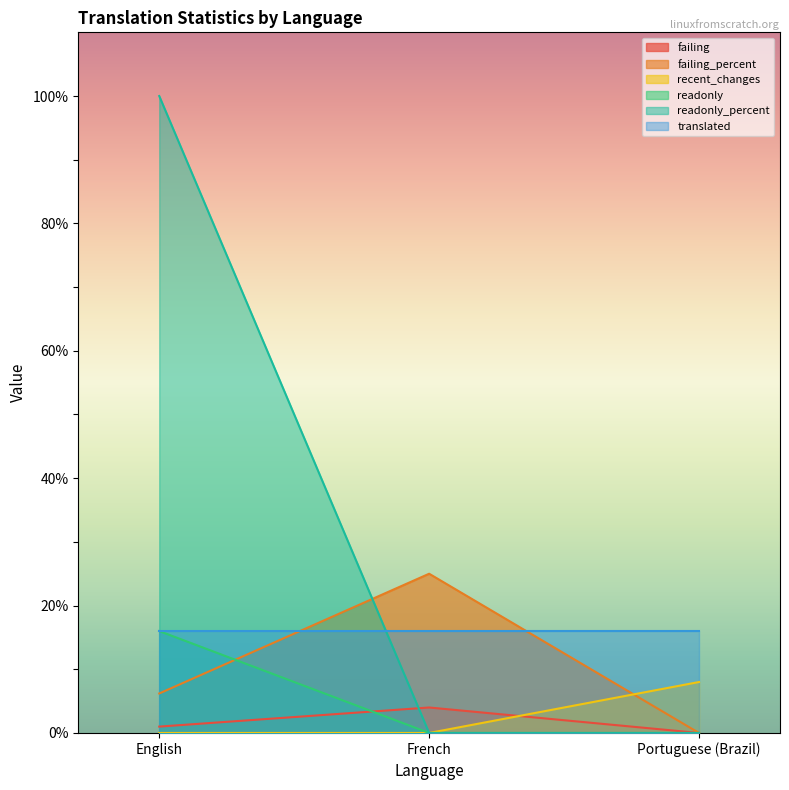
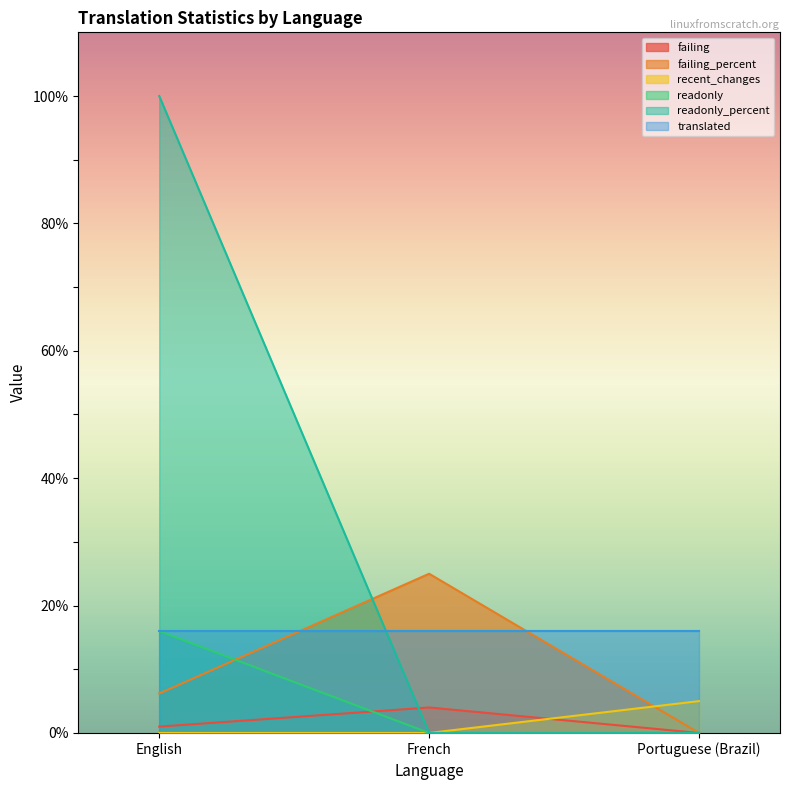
recent_changes, Portuguese (Brazil): 8% -> 5%
